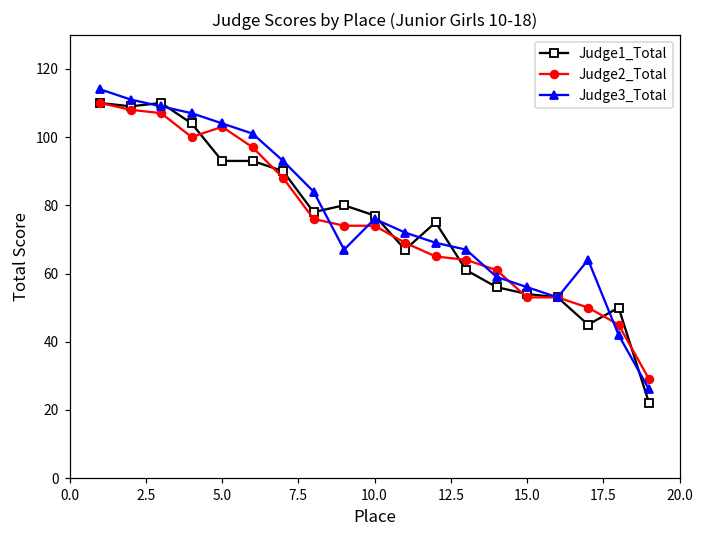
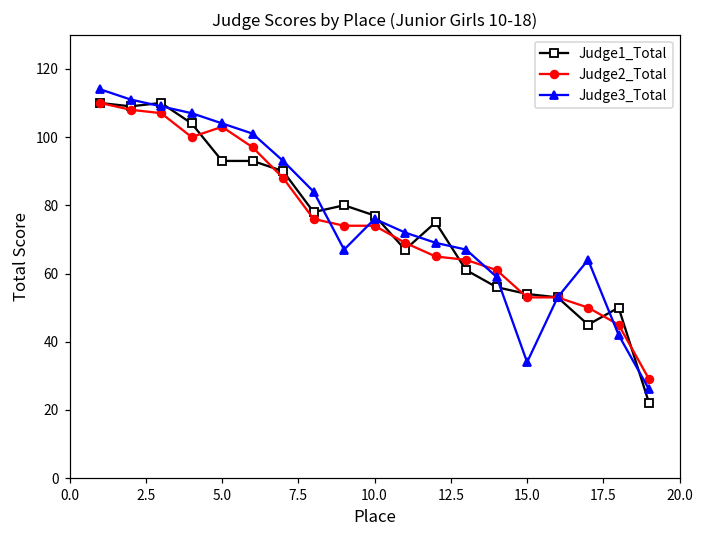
Judge3_Total, 15.0: 56 -> 34
